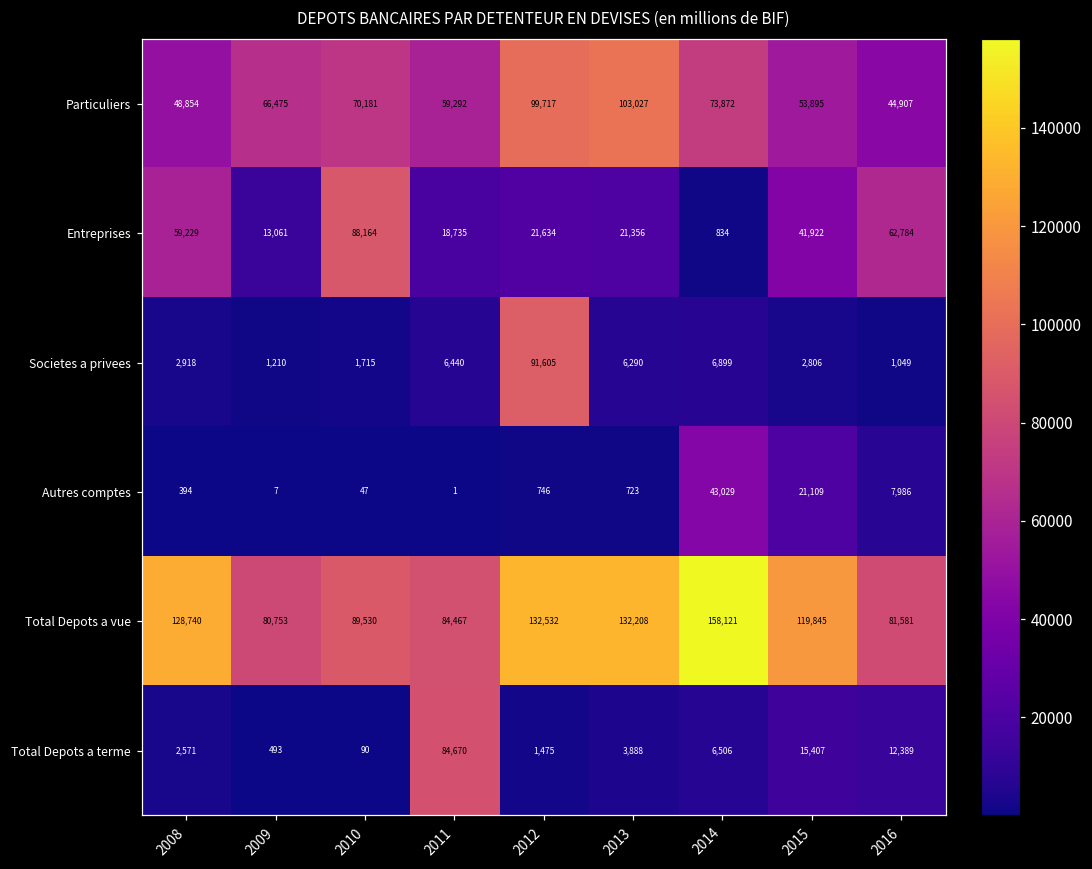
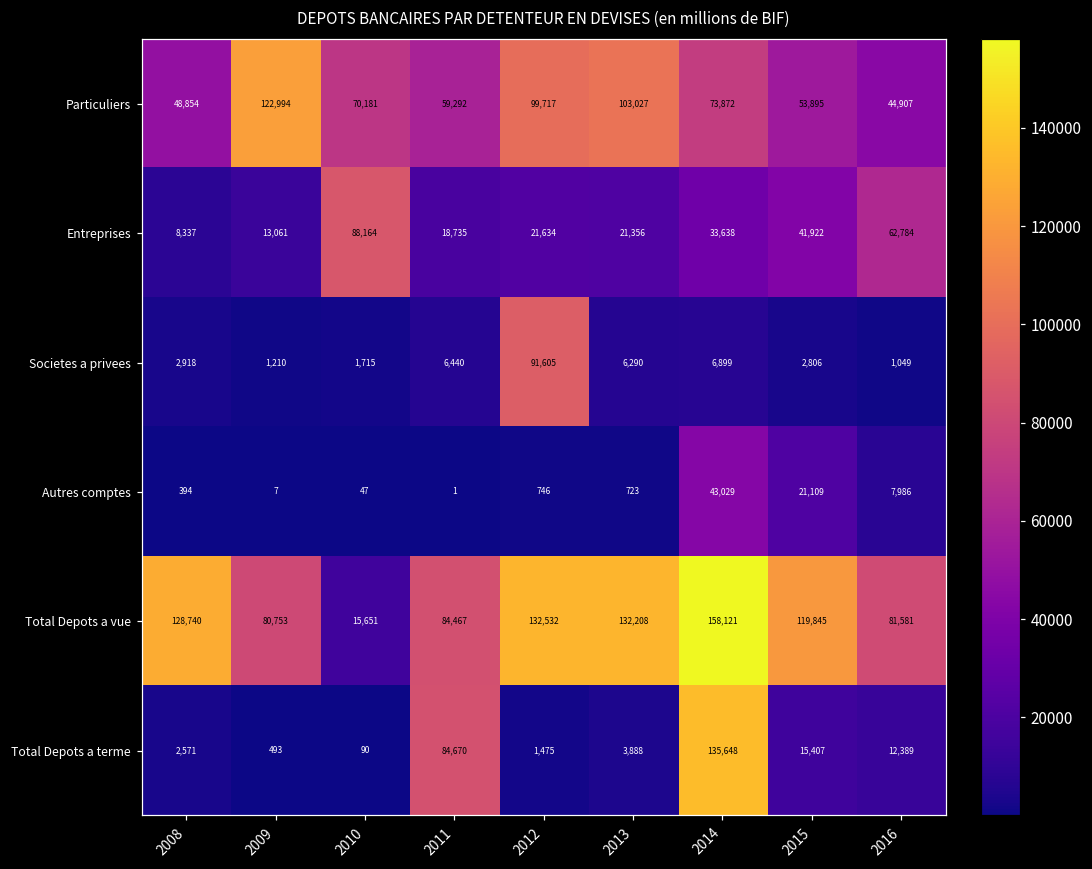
Particuliers, 2009: 66,475 -> 122,994
Entreprises, 2008: 59,229 -> 8,337
Entreprises, 2014: 834 -> 33,638
Total Depots a vue, 2010: 89,530 -> 15,651
Total Depots a terme, 2014: 6,506 -> 135,648
